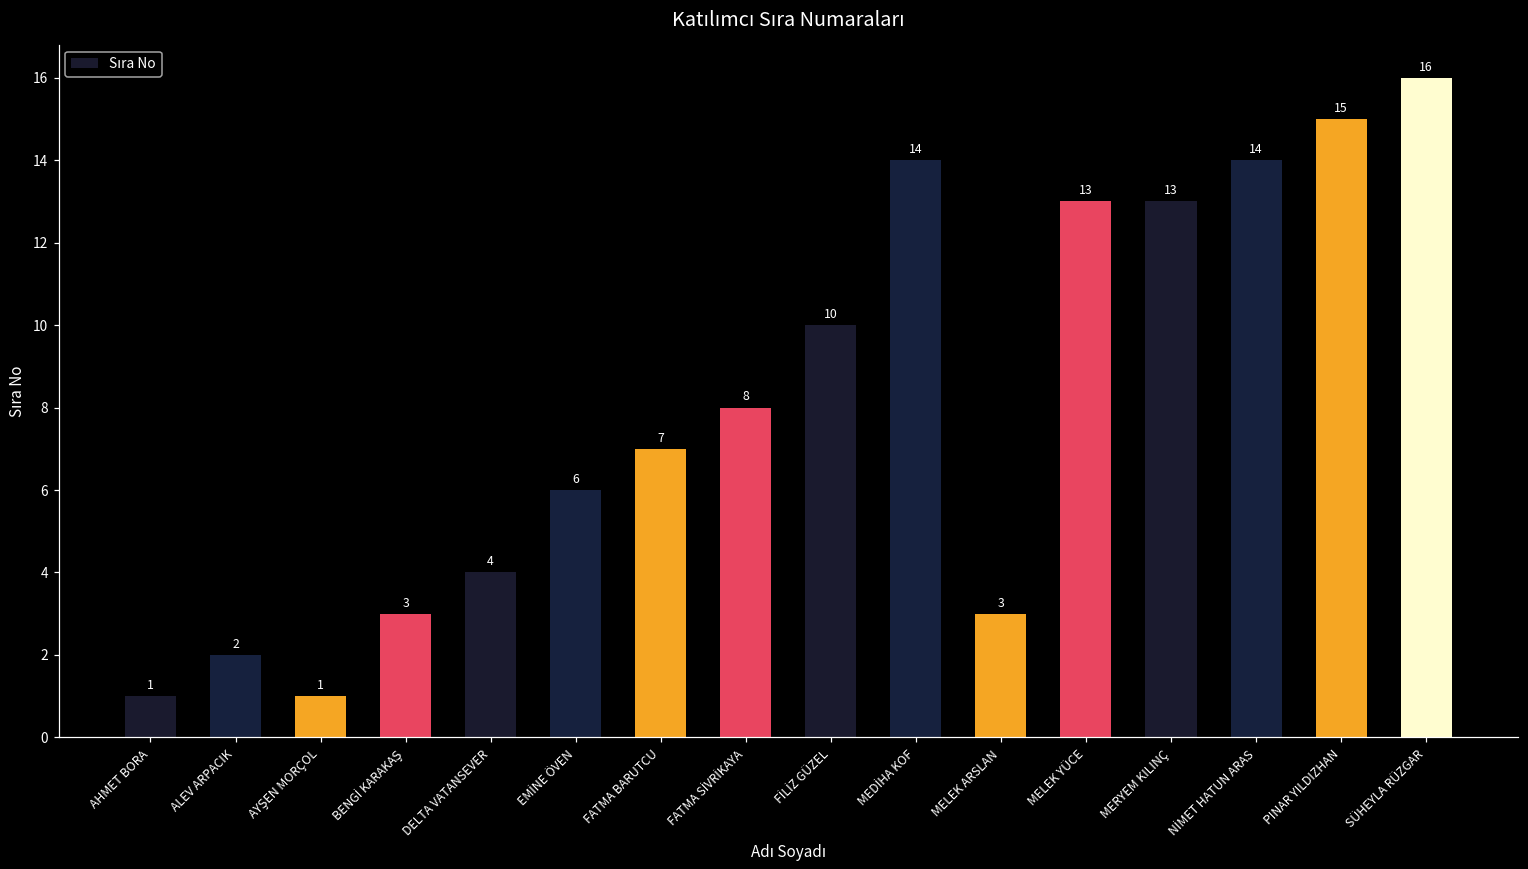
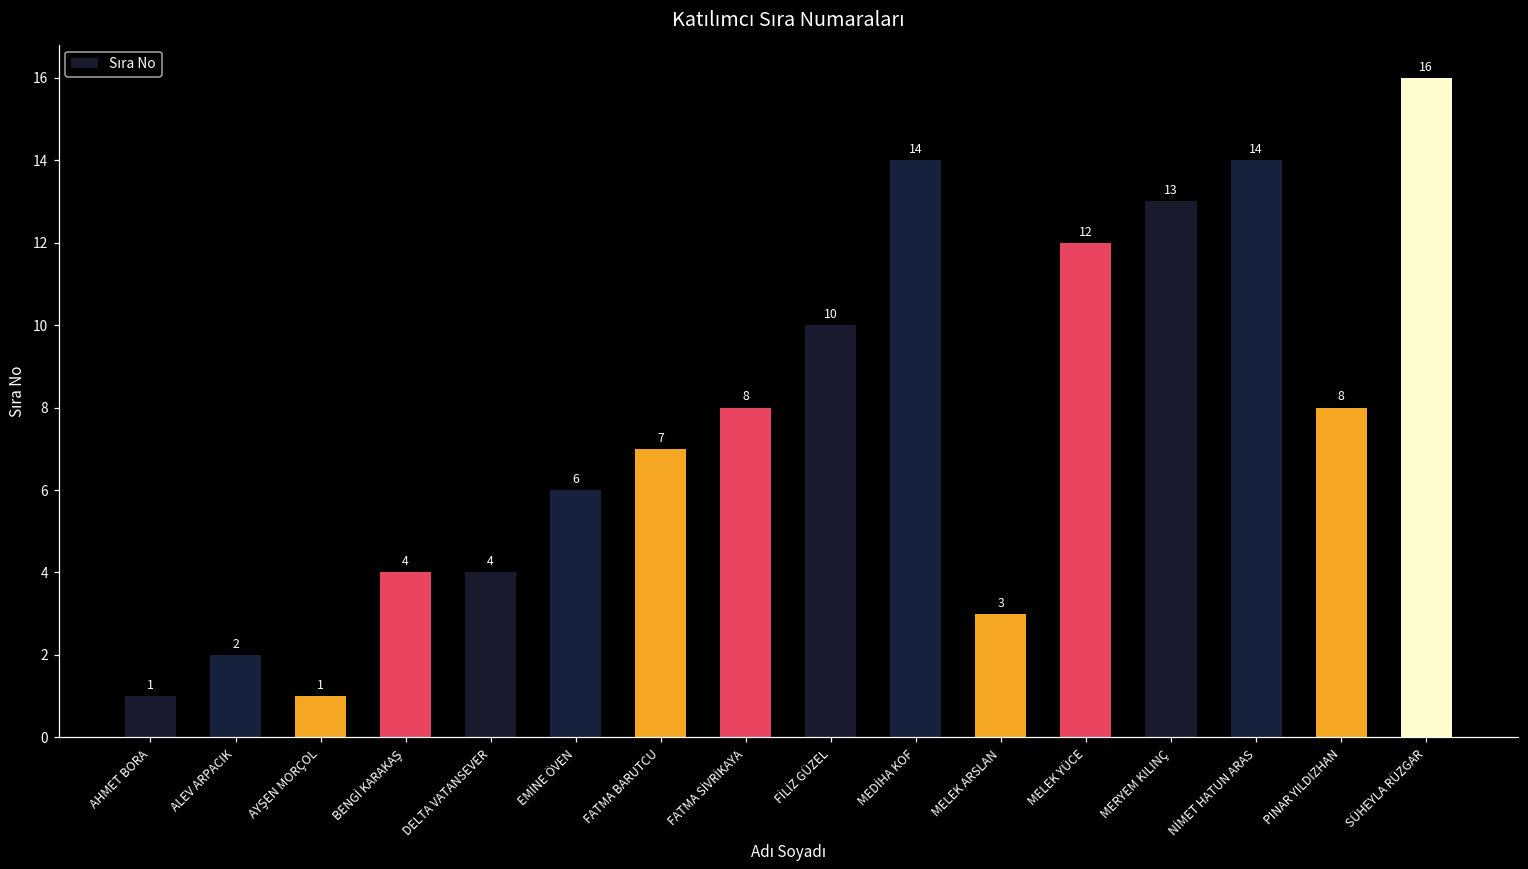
BENGİ KARAKAŞ: 3 -> 4
MELEK YÜCE: 13 -> 12
PINAR YILDIZHAN: 15 -> 8
